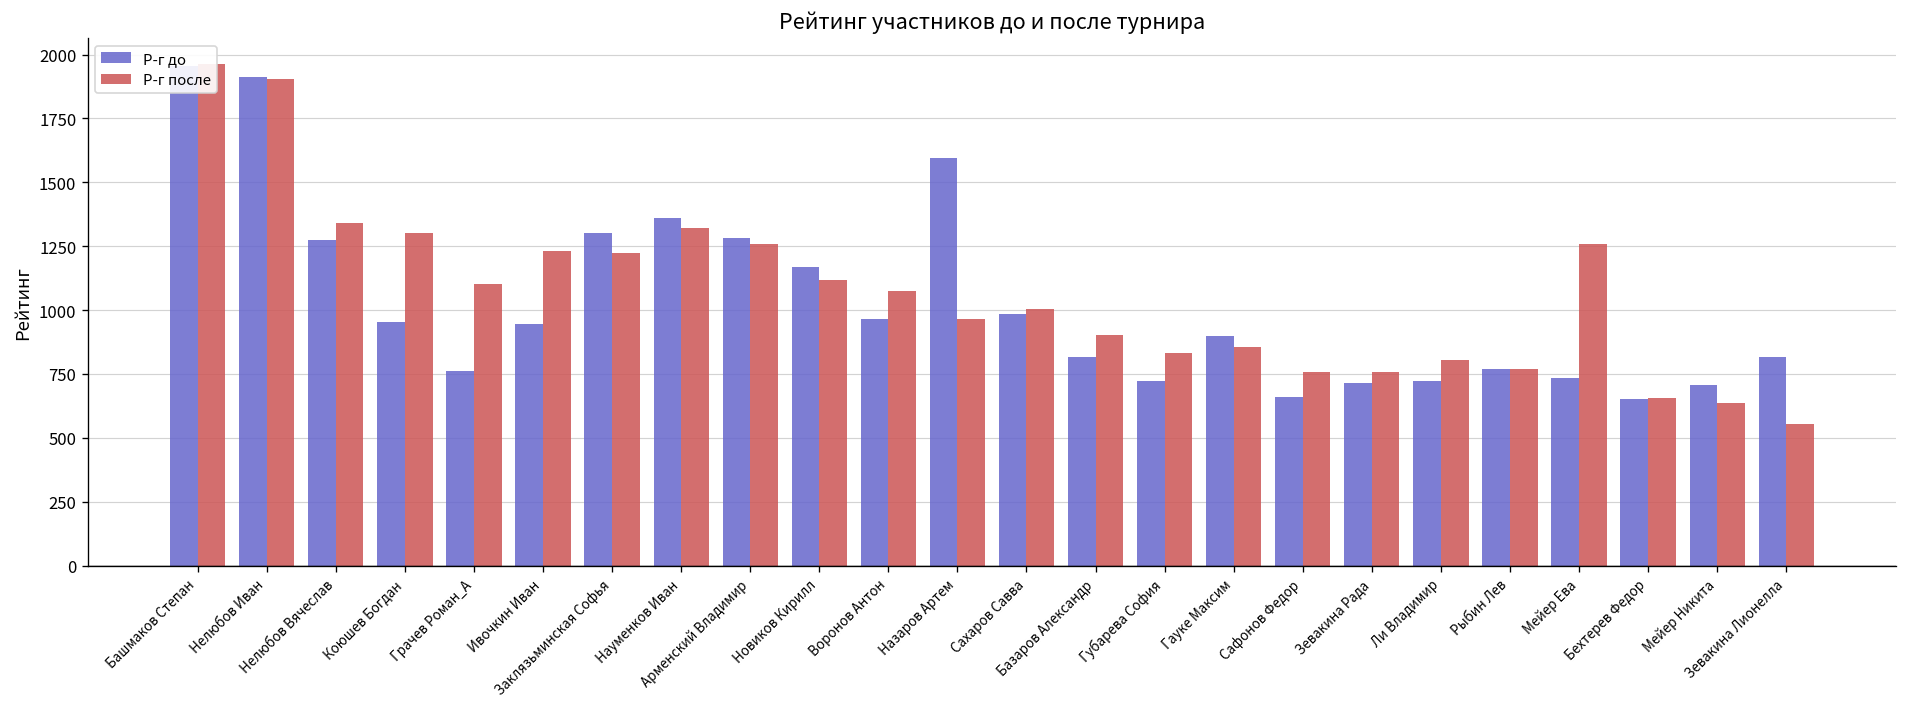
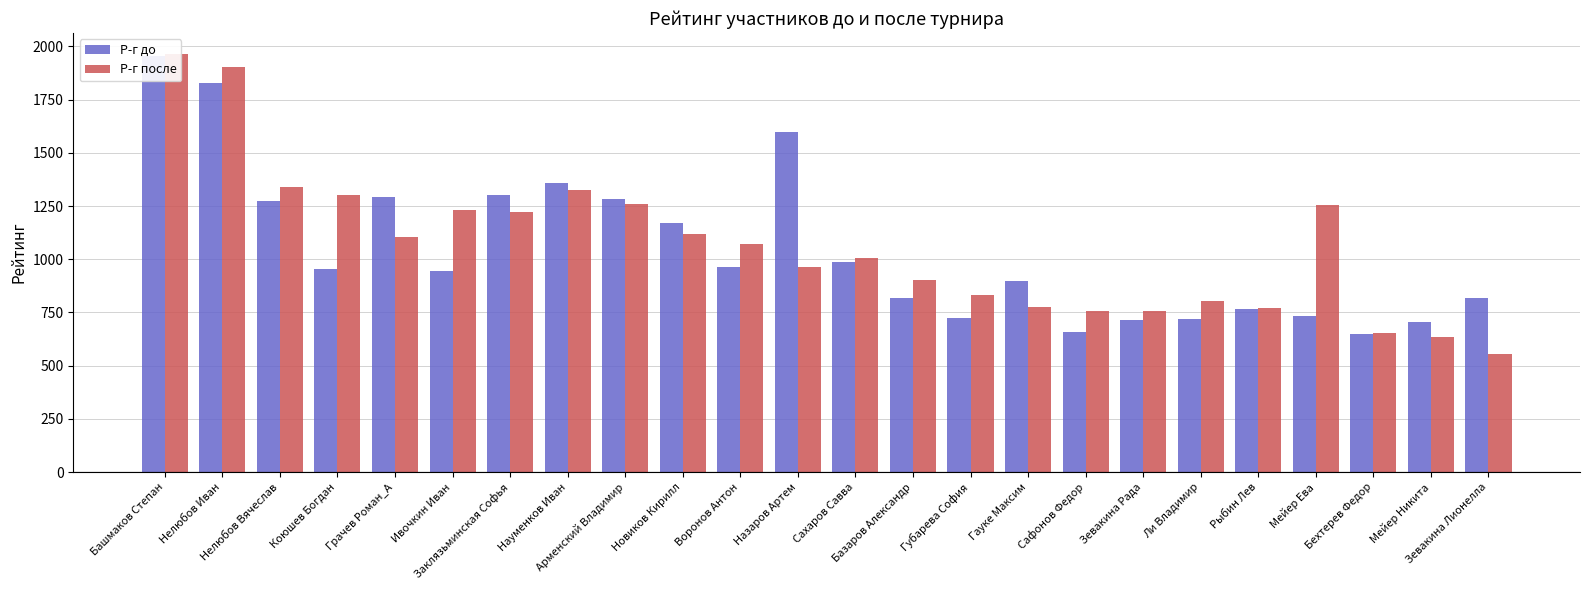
Р-г до, Нелюбов Иван: 1910 -> 1830
Р-г до, Грачев Роман_А: 760 -> 1290
Р-г после, Гауке Максим: 860 -> 780
